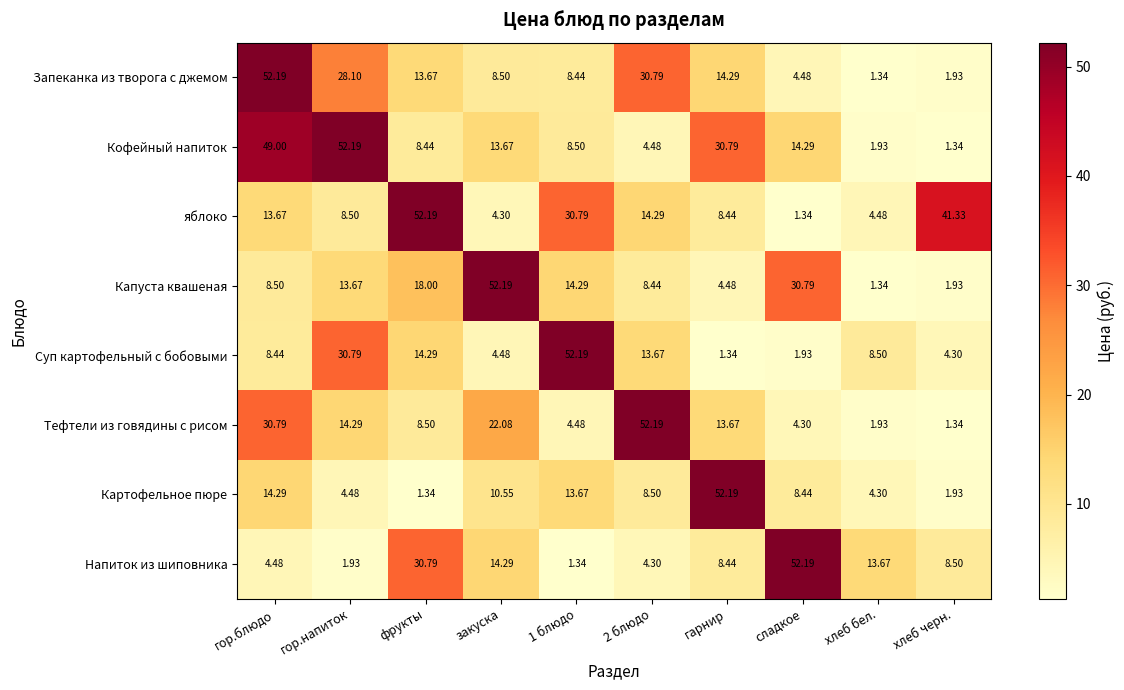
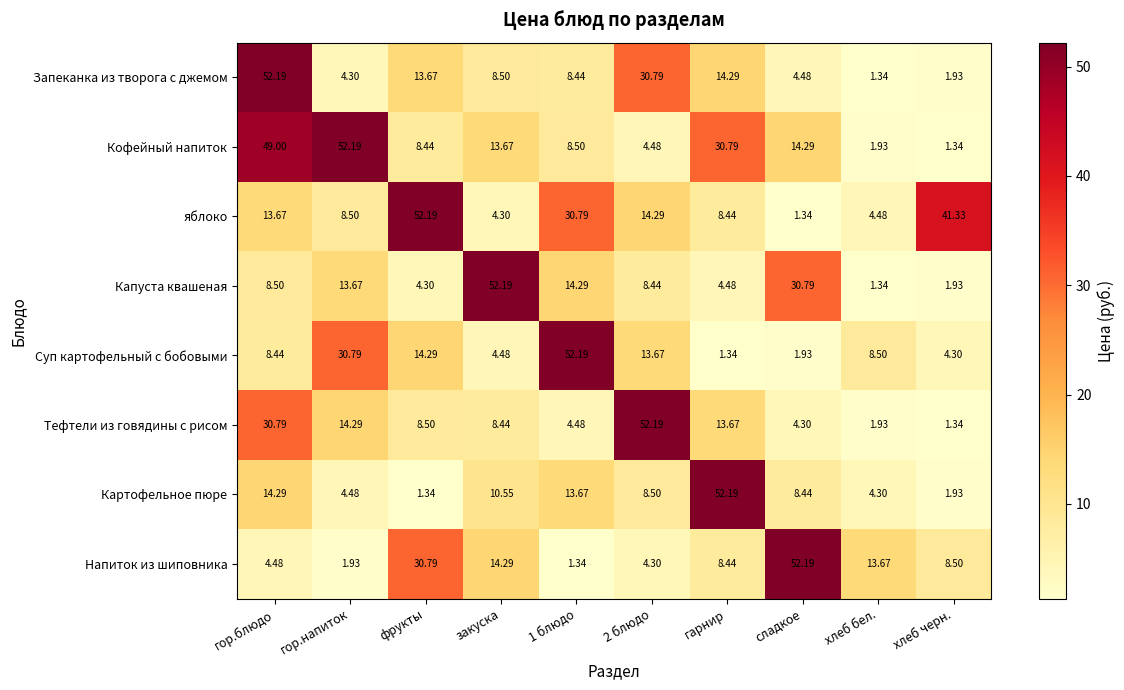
Запеканка из творога с джемом, гор.напиток: 28.10 -> 4.30
Капуста квашеная, фрукты: 18.00 -> 4.30
Тефтели из говядины с рисом, закуска: 22.08 -> 8.44
